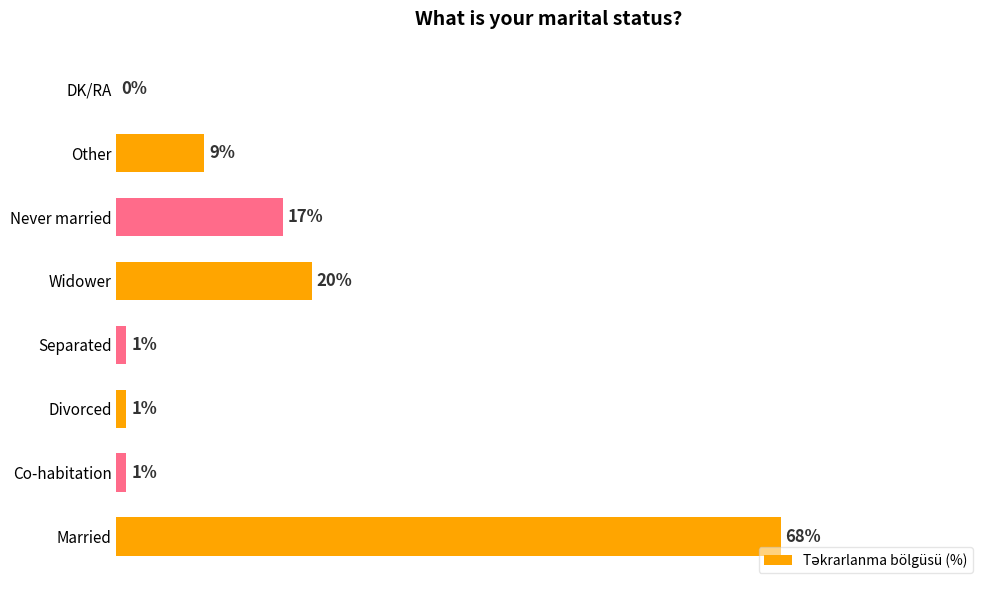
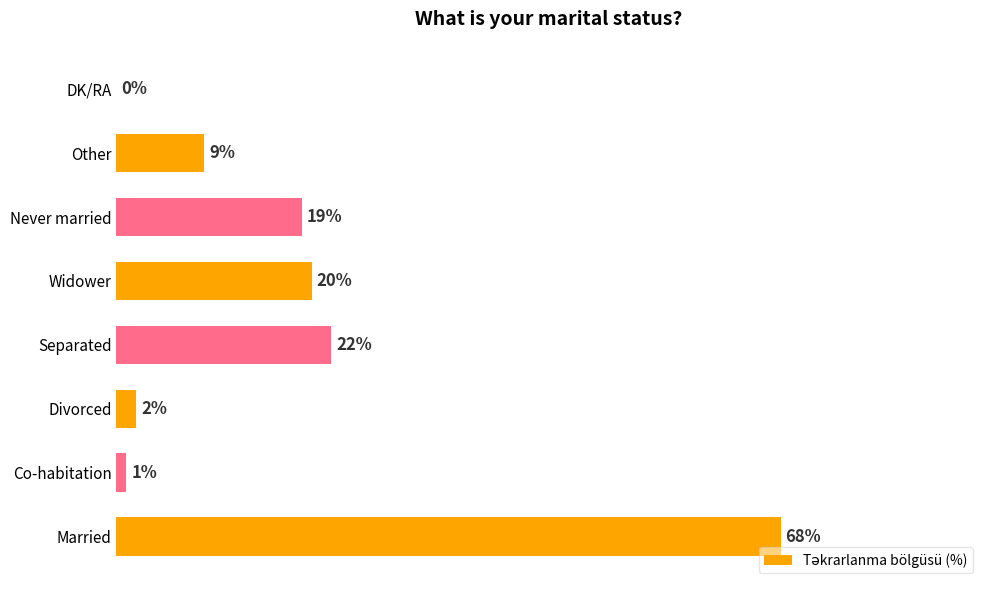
Never married: 17% -> 19%
Separated: 1% -> 22%
Divorced: 1% -> 2%
